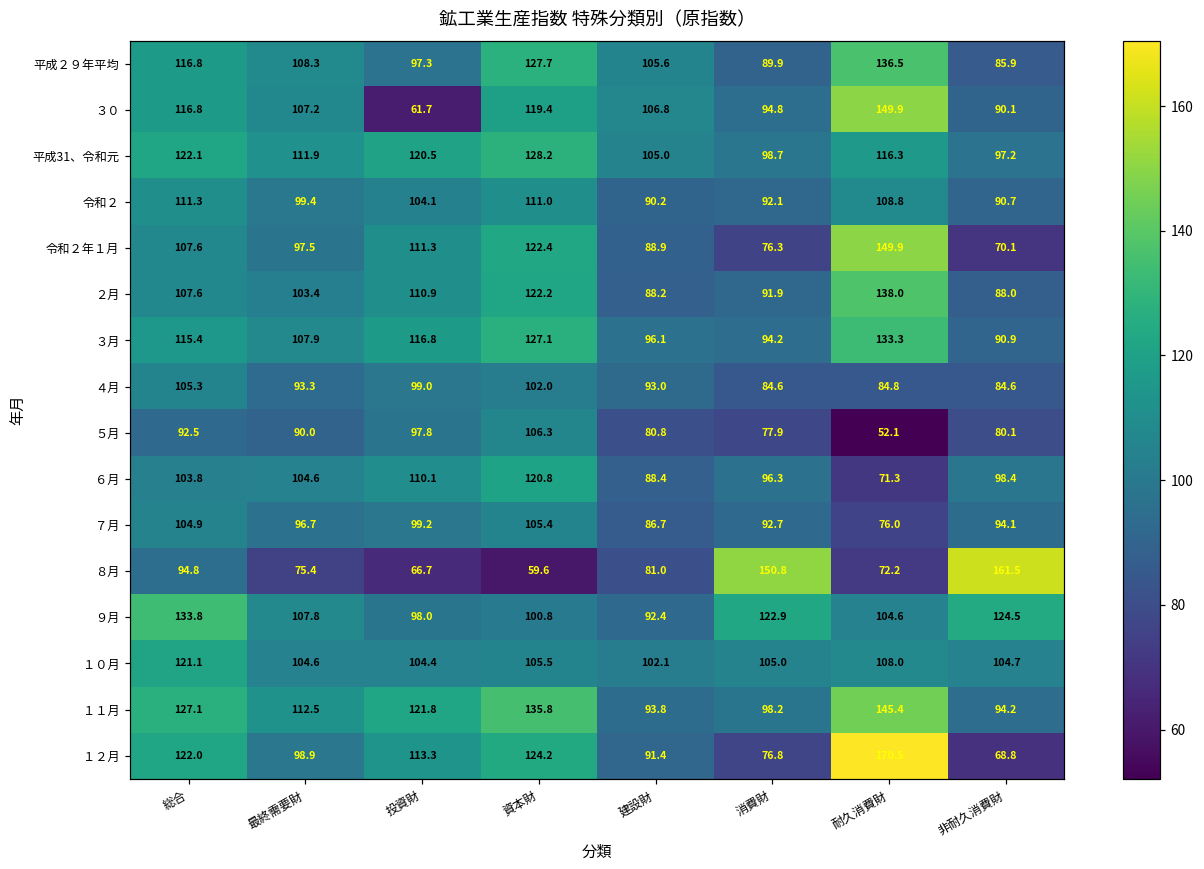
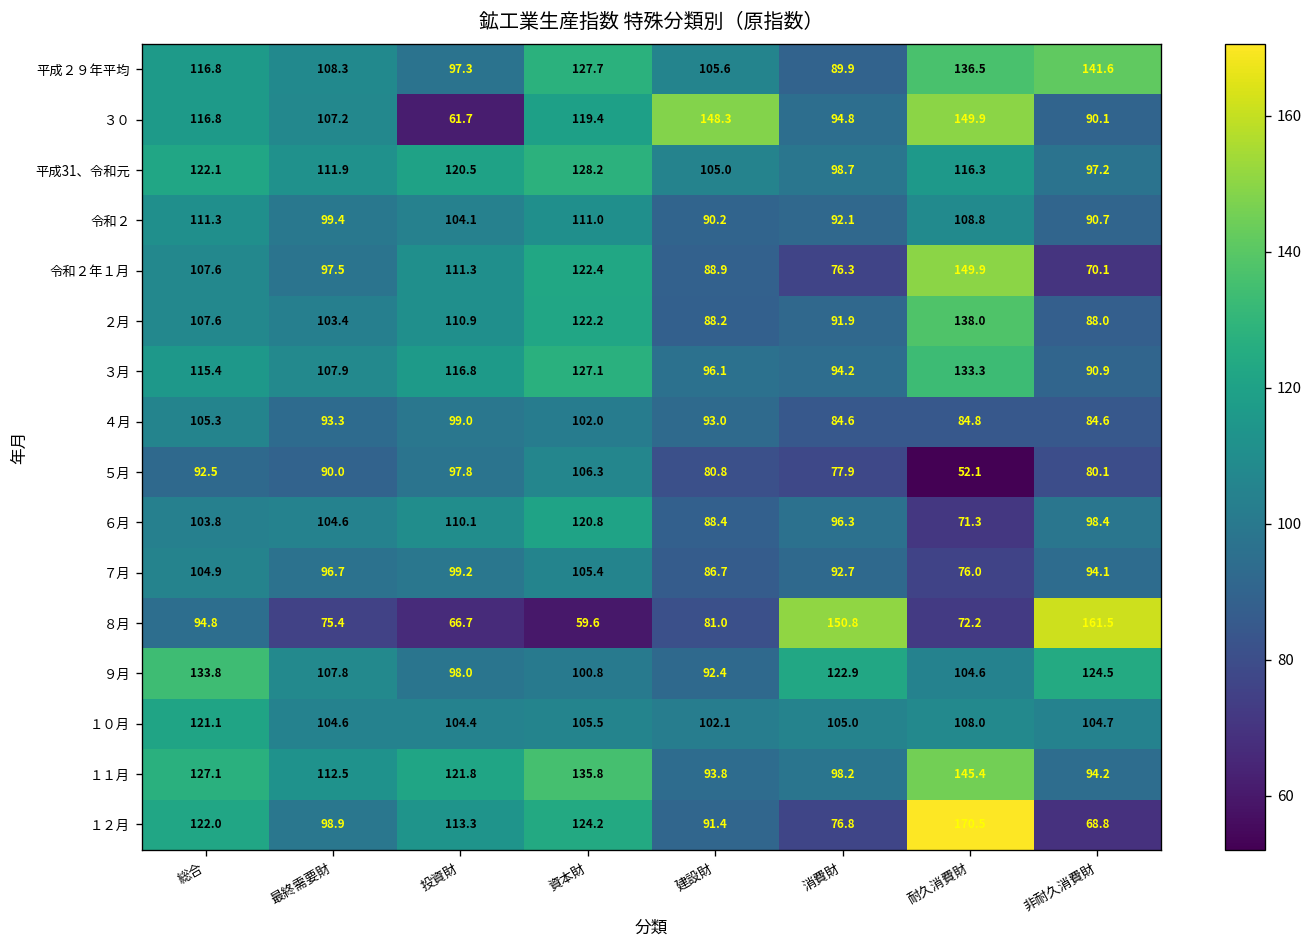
平成２９年平均, 非耐久消費財: 85.9 -> 141.6
３０, 建設財: 106.8 -> 148.3
